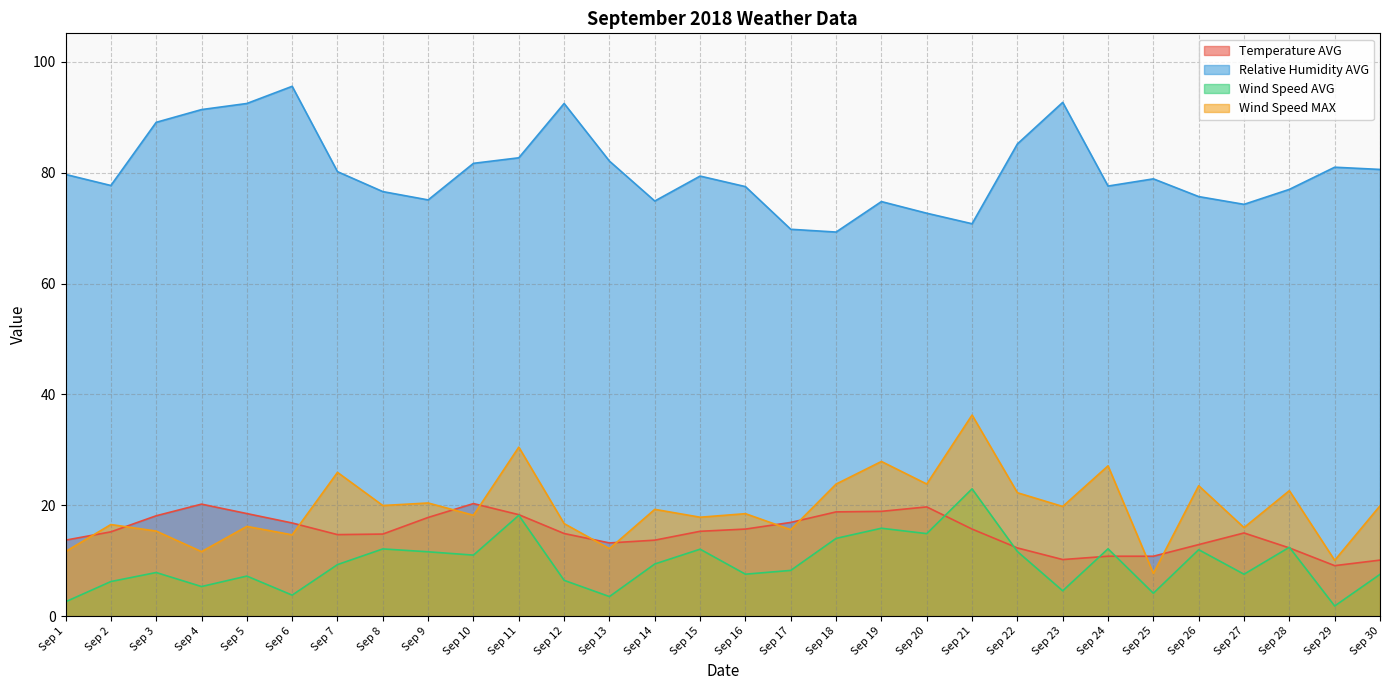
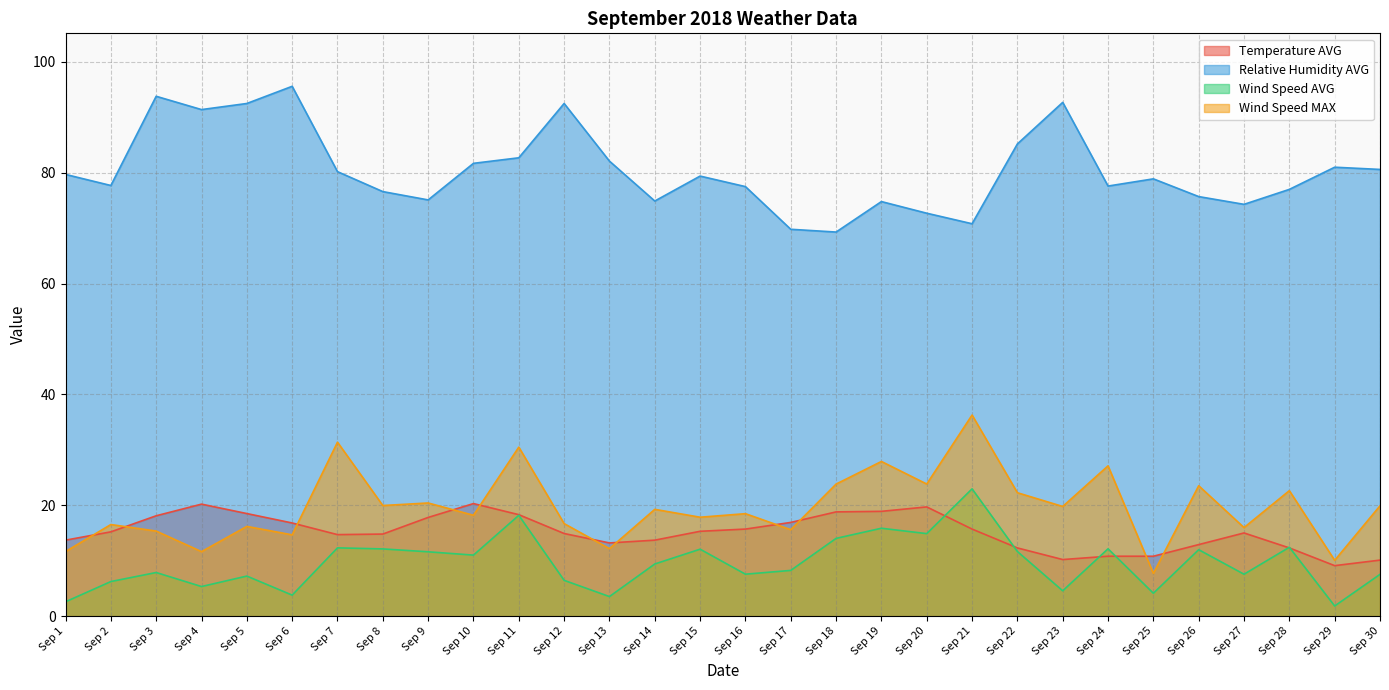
Relative Humidity AVG, Sep 3: 89 -> 94
Wind Speed AVG, Sep 7: 9 -> 12
Wind Speed MAX, Sep 7: 26 -> 31
